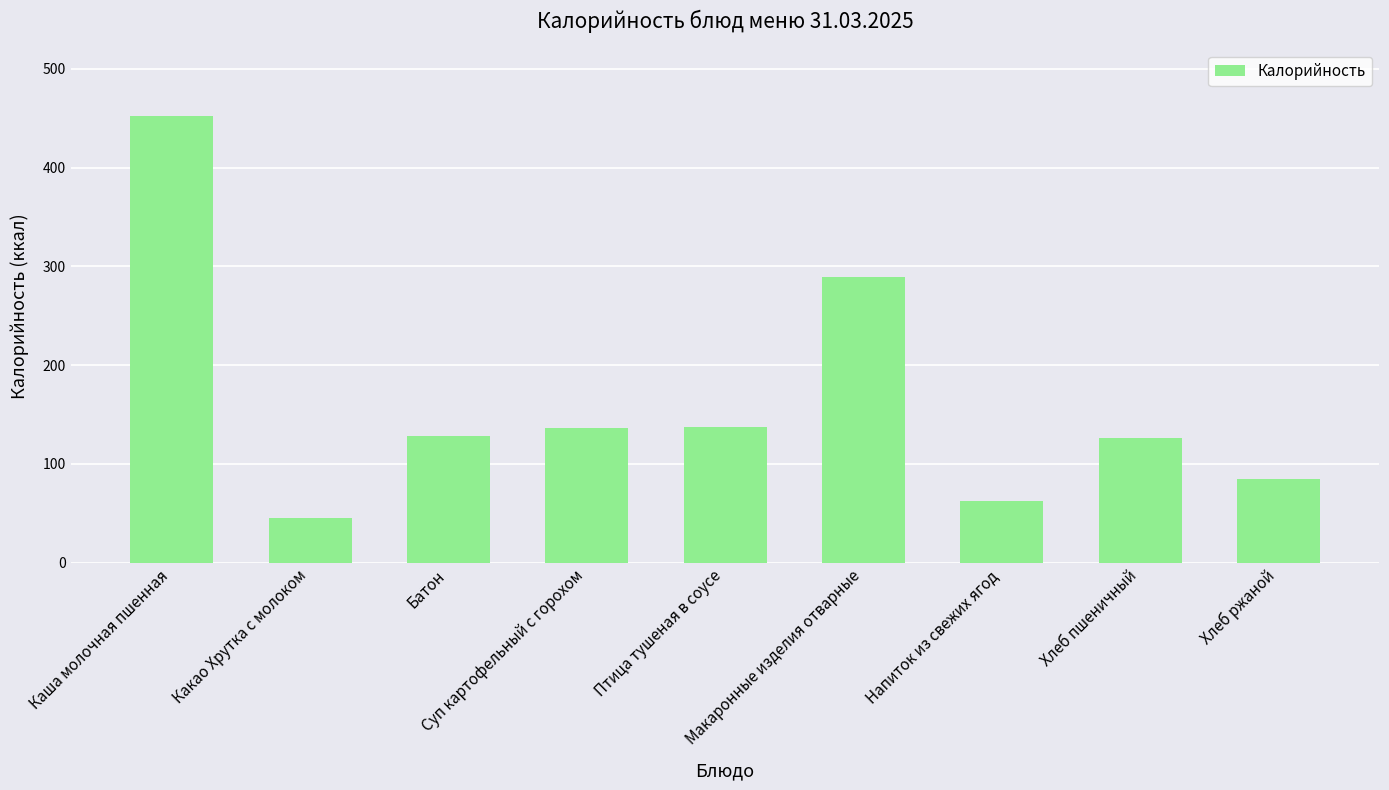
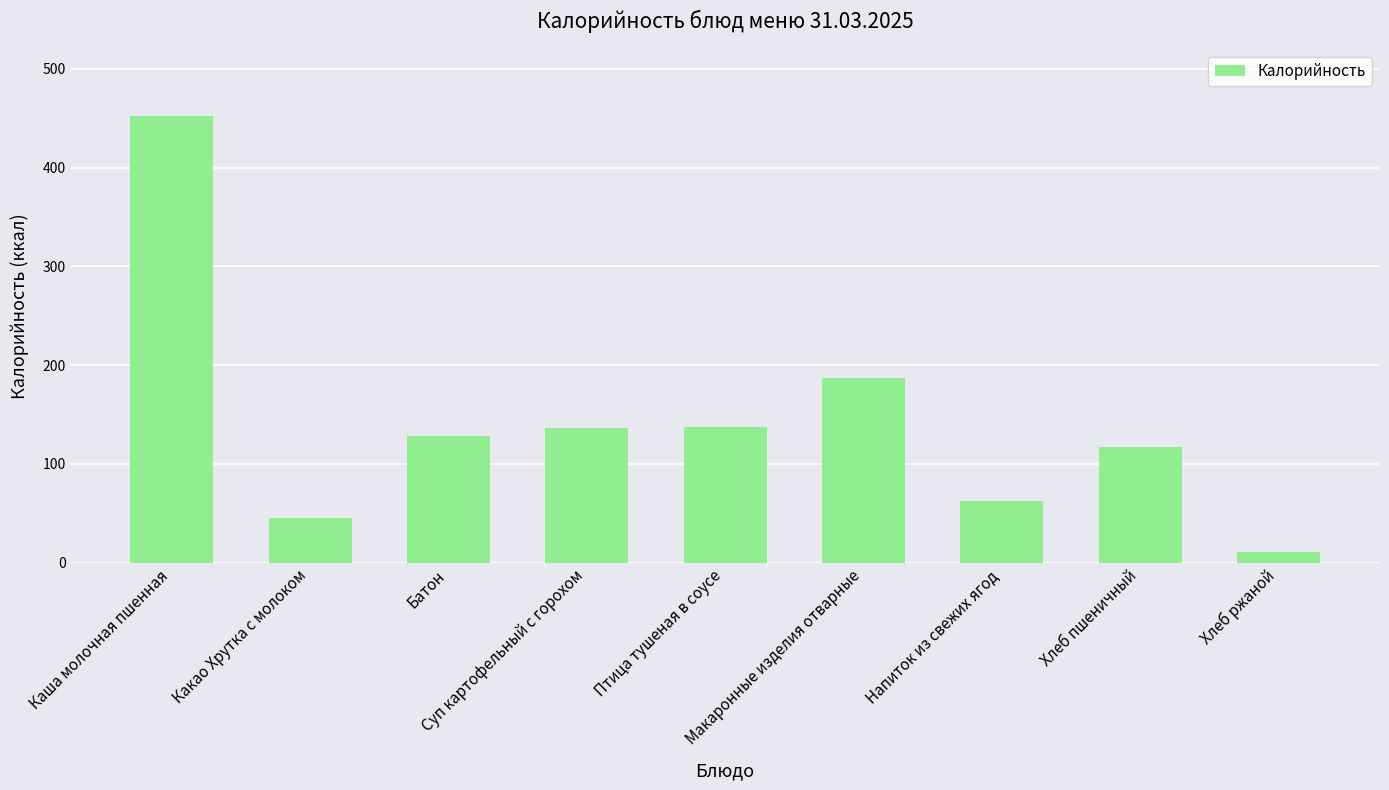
Макаронные изделия отварные: 290 -> 190
Хлеб пшеничный: 130 -> 120
Хлеб ржаной: 90 -> 10
